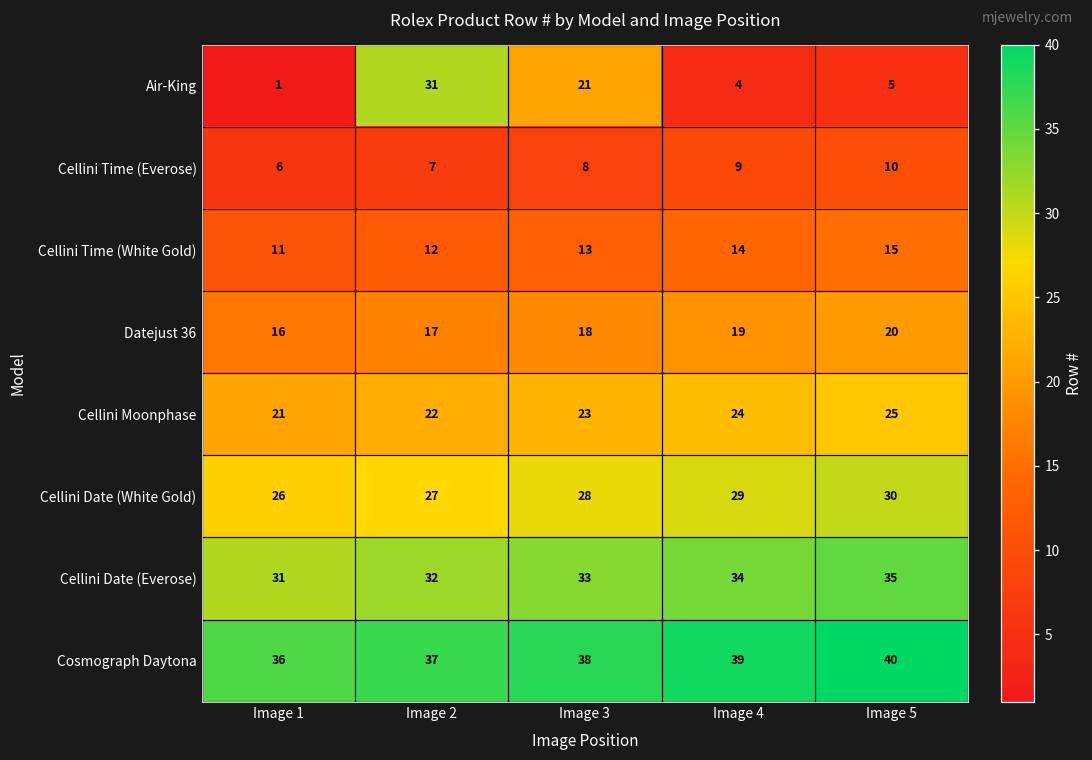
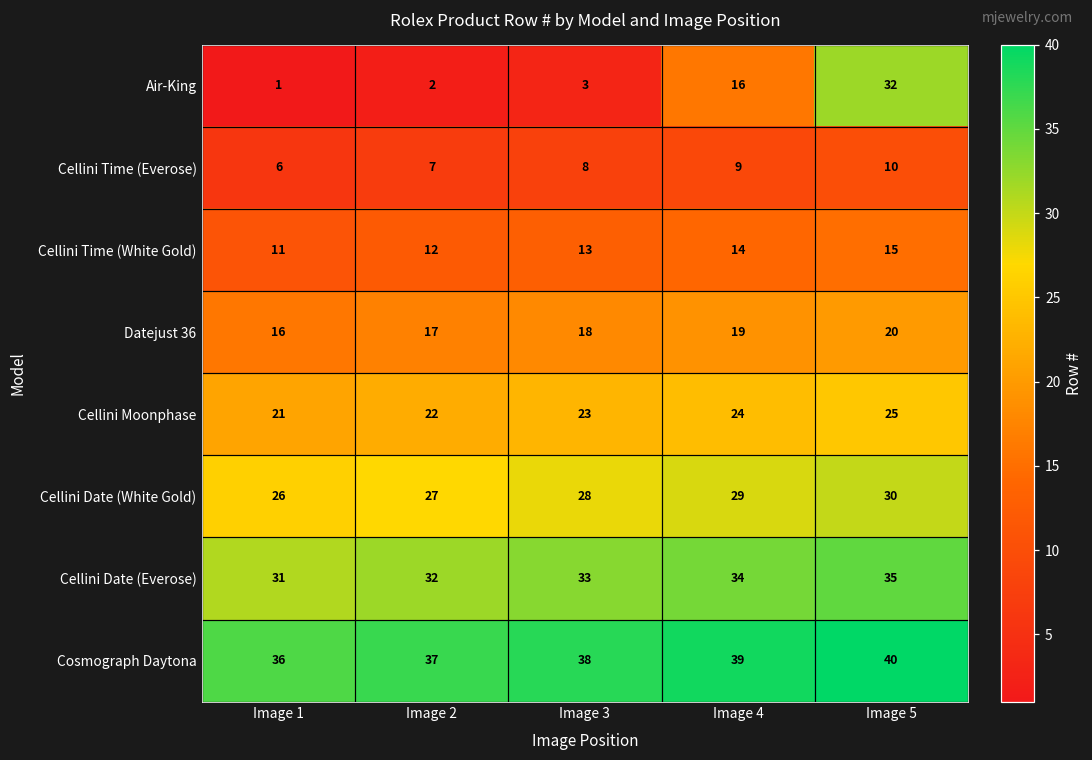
Air-King, Image 2: 31 -> 2
Air-King, Image 3: 21 -> 3
Air-King, Image 4: 4 -> 16
Air-King, Image 5: 5 -> 32
